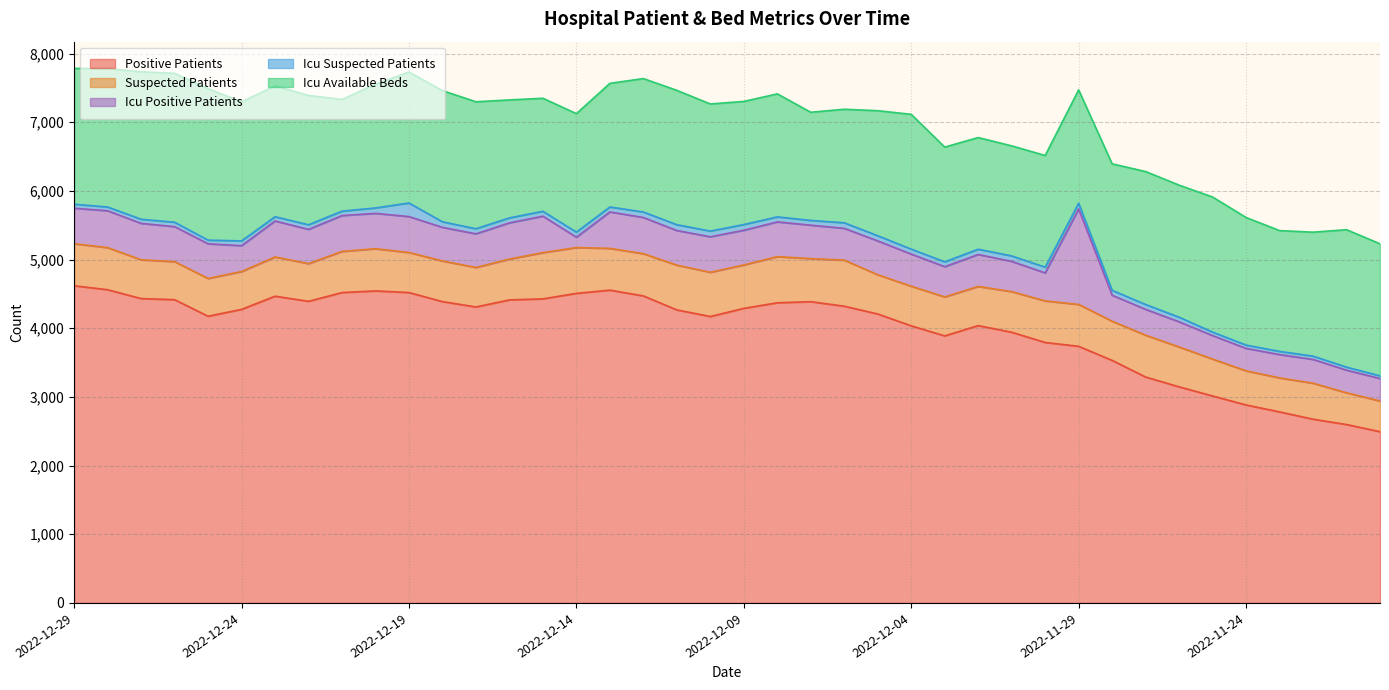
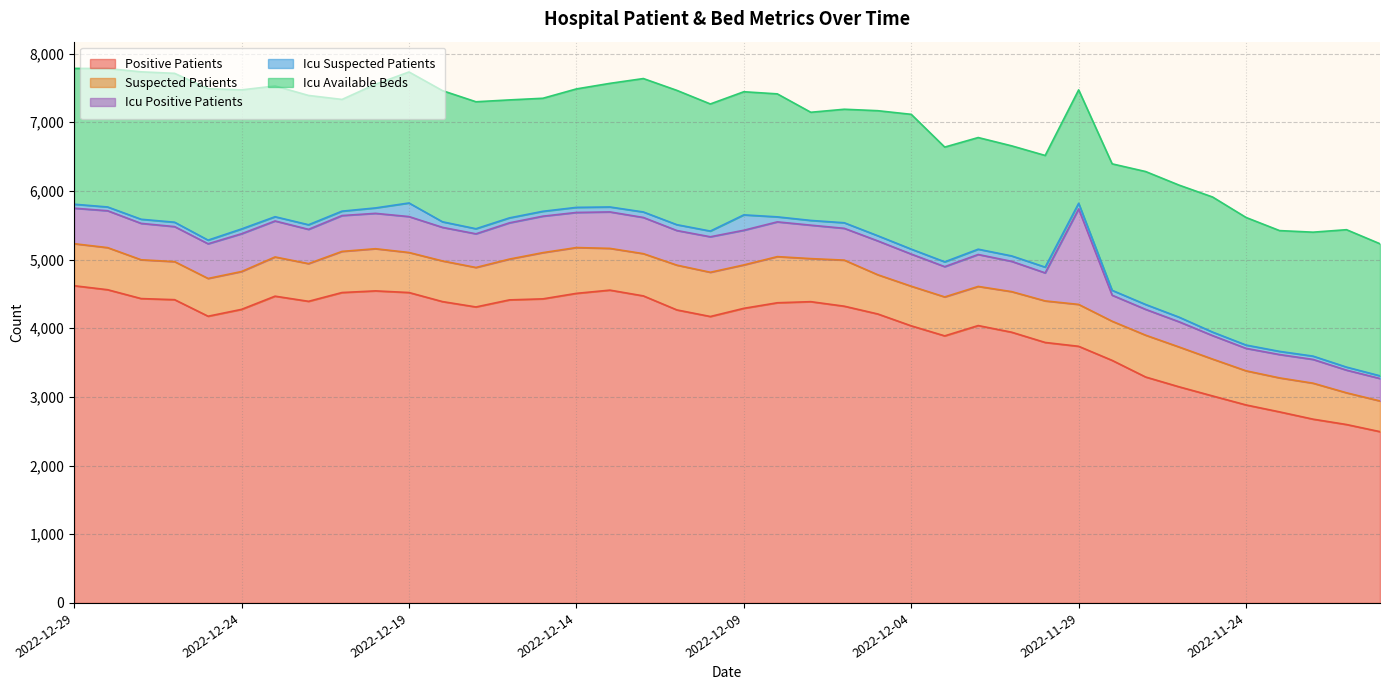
Icu Positive Patients, 2022-12-24: 400 -> 600
Icu Positive Patients, 2022-12-14: 200 -> 500
Icu Suspected Patients, 2022-12-09: 100 -> 200
